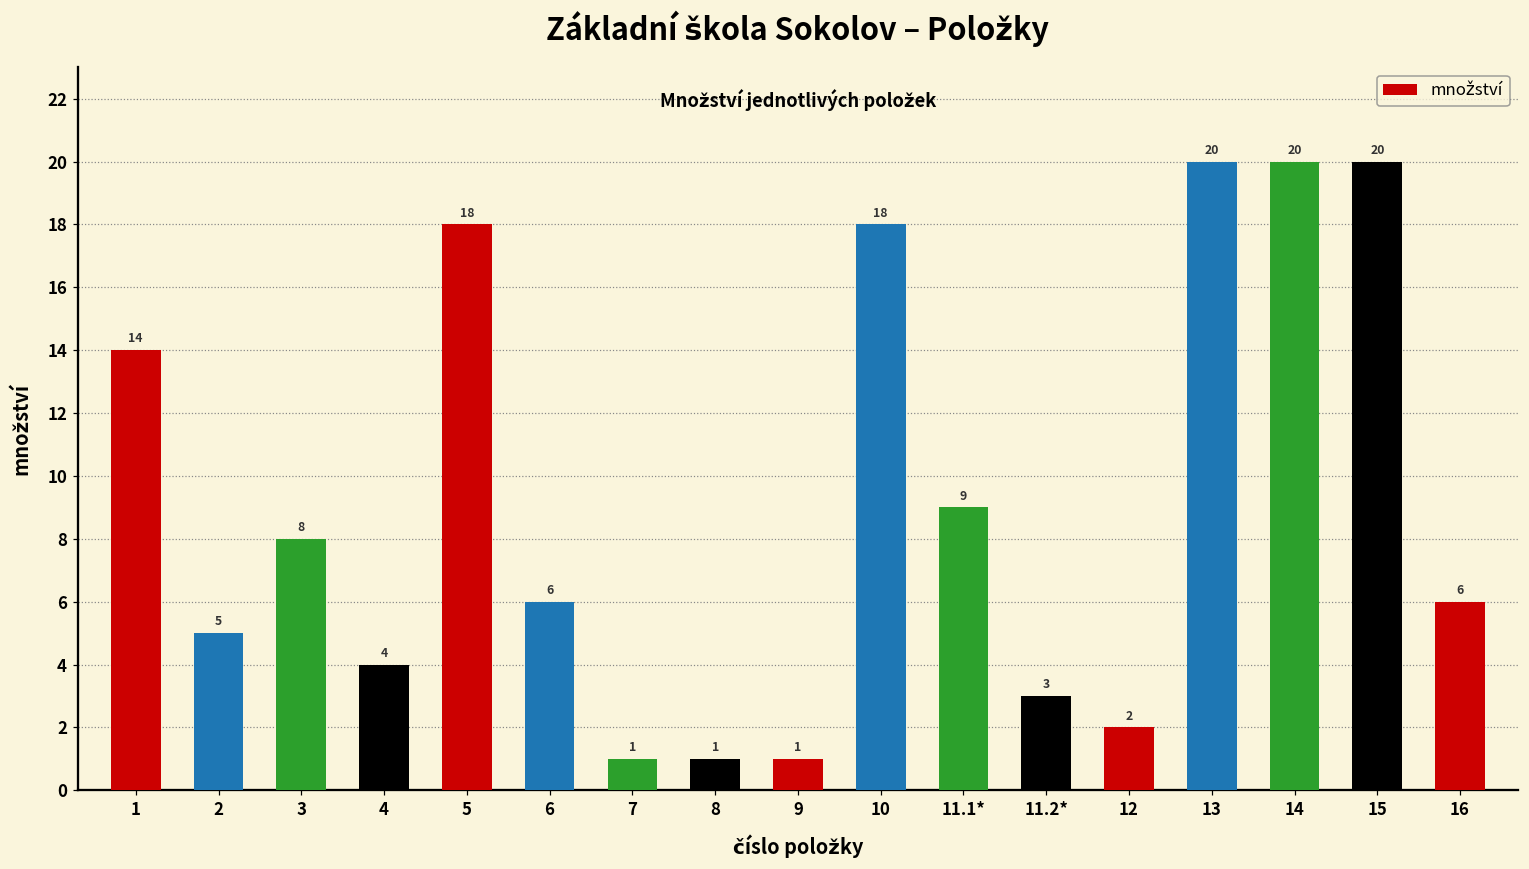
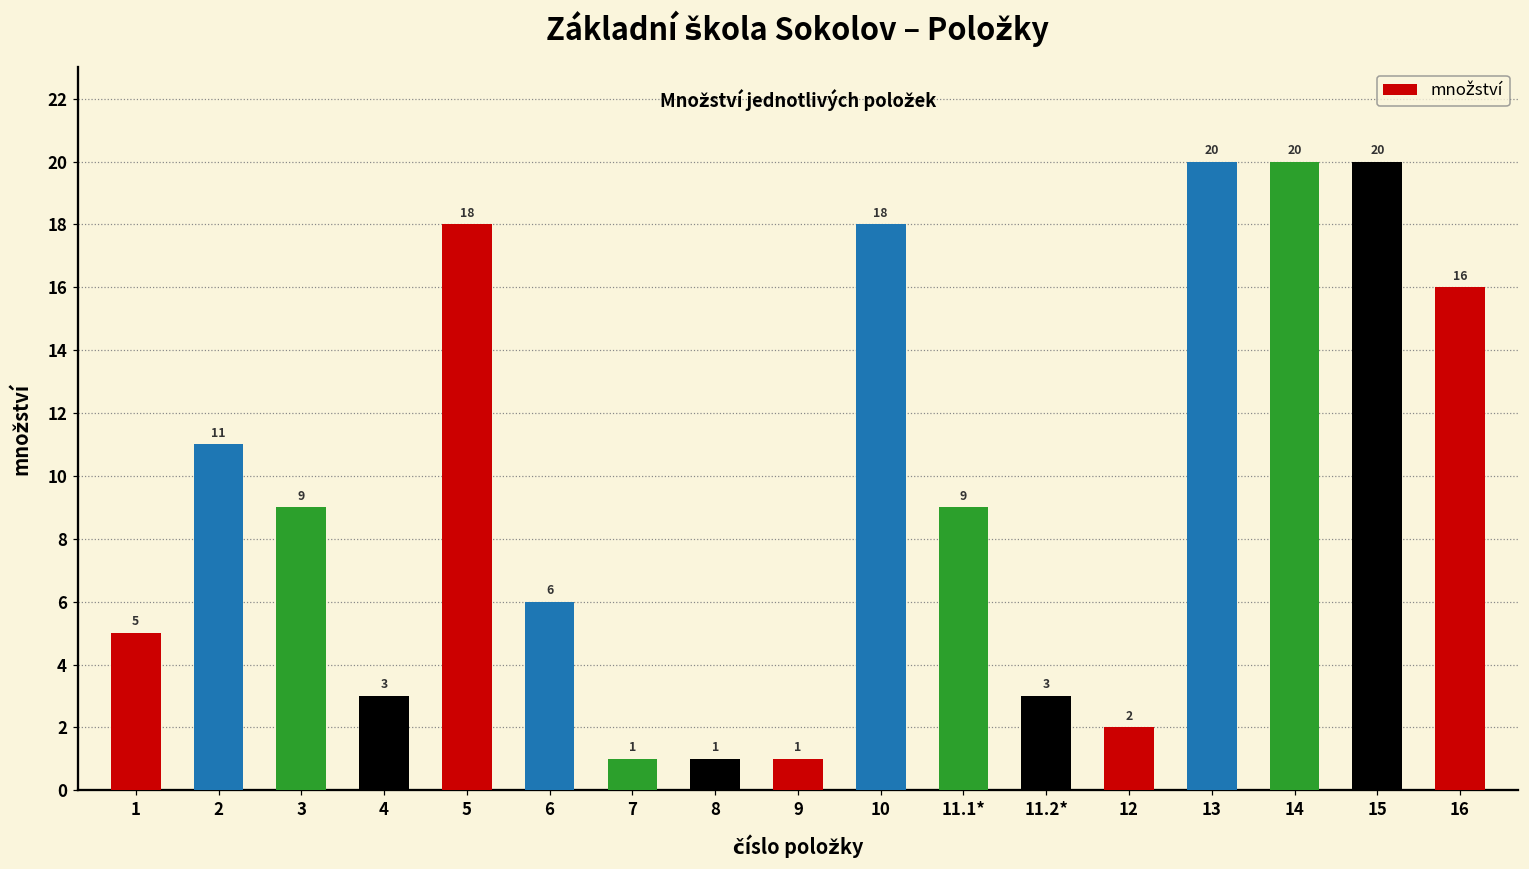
1: 14 -> 5
2: 5 -> 11
3: 8 -> 9
4: 4 -> 3
16: 6 -> 16
